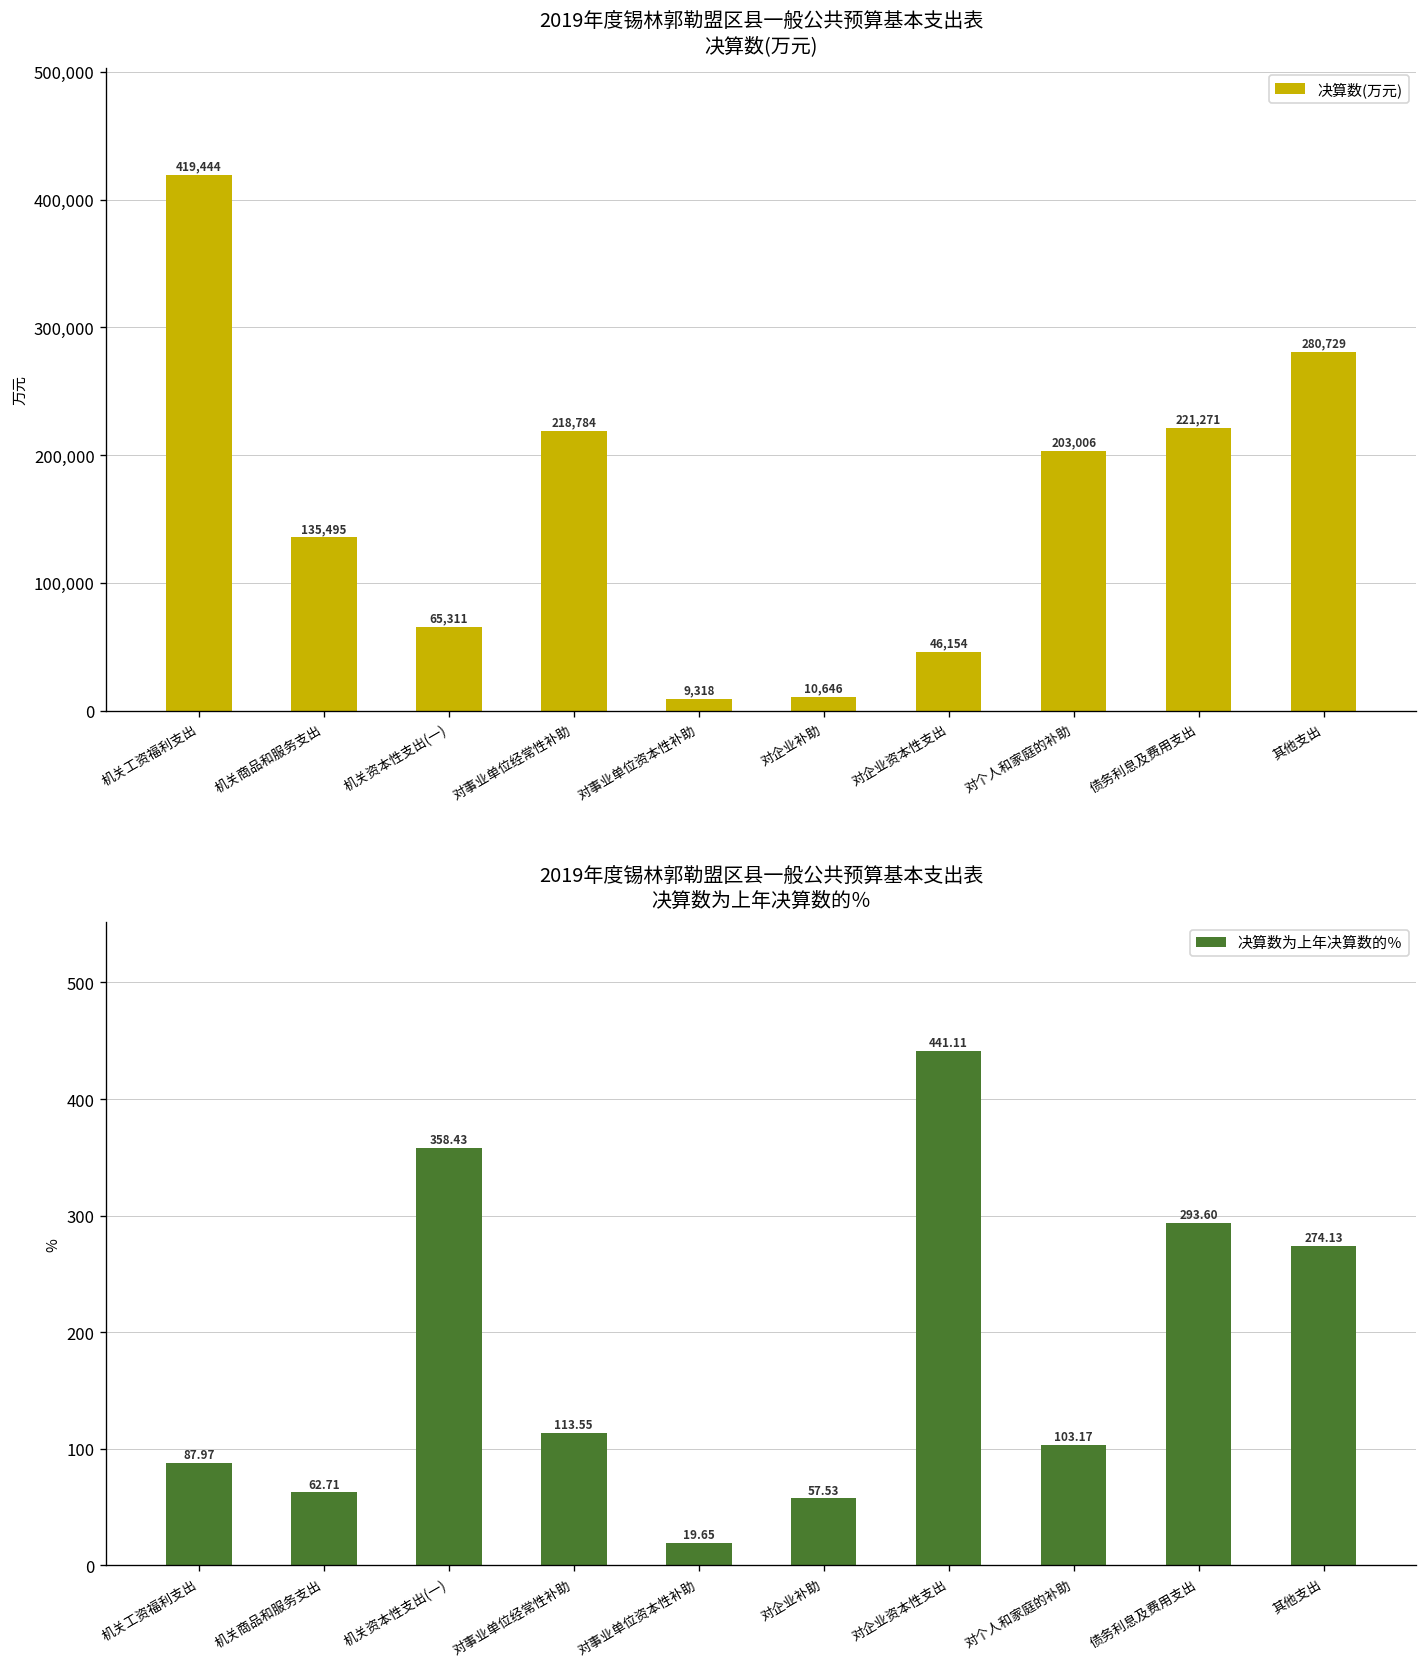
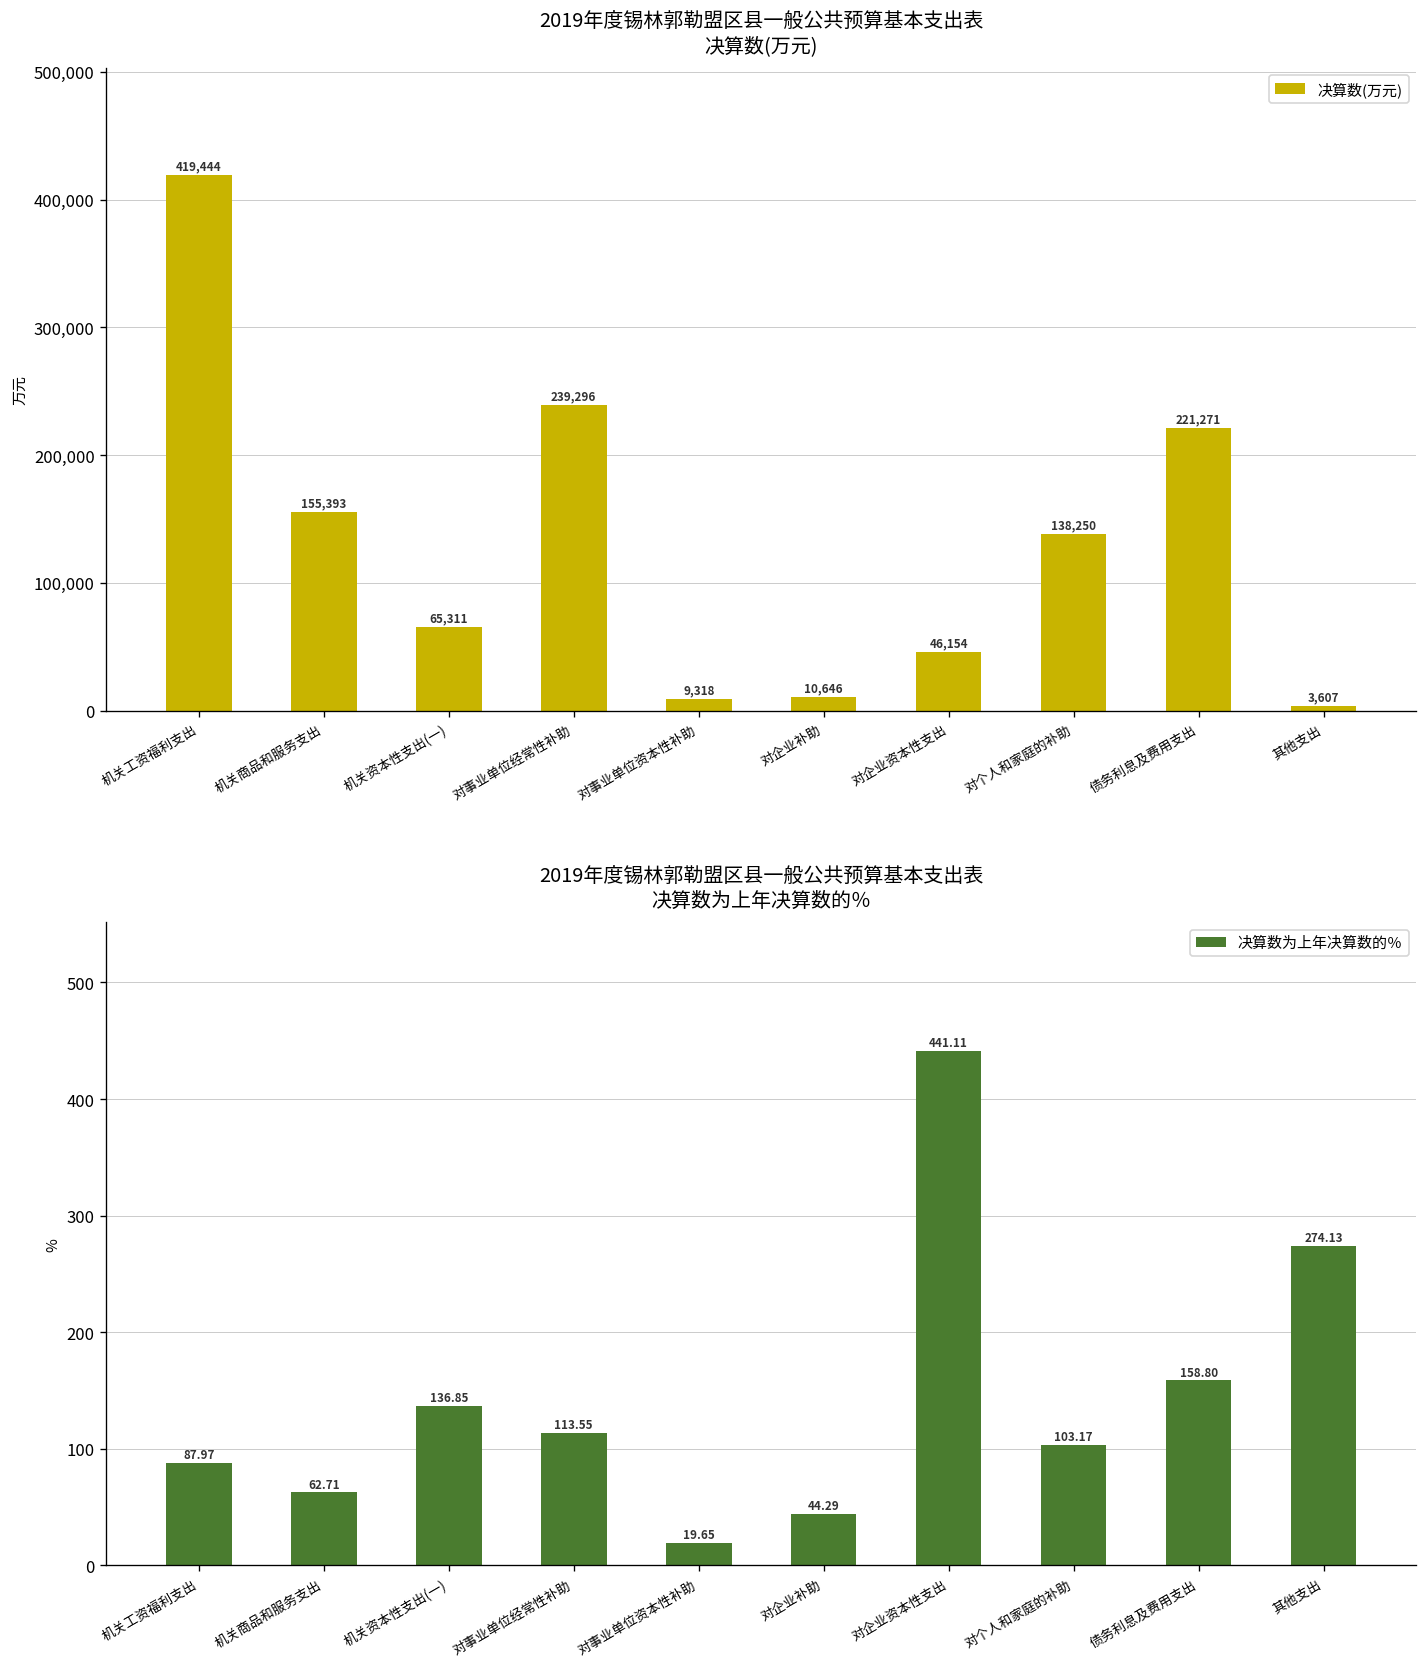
2019年度锡林郭勒盟区县一般公共预算基本支出表 决算数(万元), 机关商品和服务支出: 135,495 -> 155,393
2019年度锡林郭勒盟区县一般公共预算基本支出表 决算数(万元), 对事业单位经常性补助: 218,784 -> 239,296
2019年度锡林郭勒盟区县一般公共预算基本支出表 决算数(万元), 对个人和家庭的补助: 203,006 -> 138,250
2019年度锡林郭勒盟区县一般公共预算基本支出表 决算数(万元), 其他支出: 280,729 -> 3,607
2019年度锡林郭勒盟区县一般公共预算基本支出表 决算数为上年决算数的％, 机关资本性支出(一): 358.43 -> 136.85
2019年度锡林郭勒盟区县一般公共预算基本支出表 决算数为上年决算数的％, 对企业补助: 57.53 -> 44.29
2019年度锡林郭勒盟区县一般公共预算基本支出表 决算数为上年决算数的％, 债务利息及费用支出: 293.60 -> 158.80
